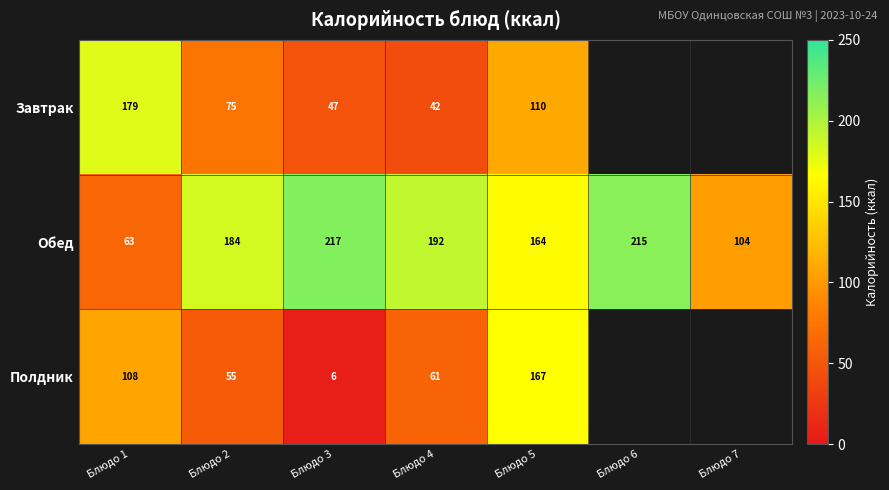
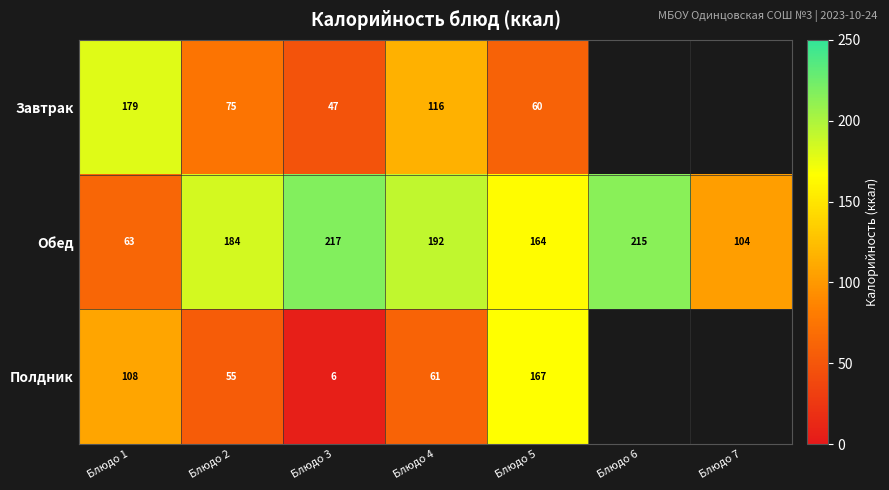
Завтрак, Блюдо 4: 42 -> 116
Завтрак, Блюдо 5: 110 -> 60
